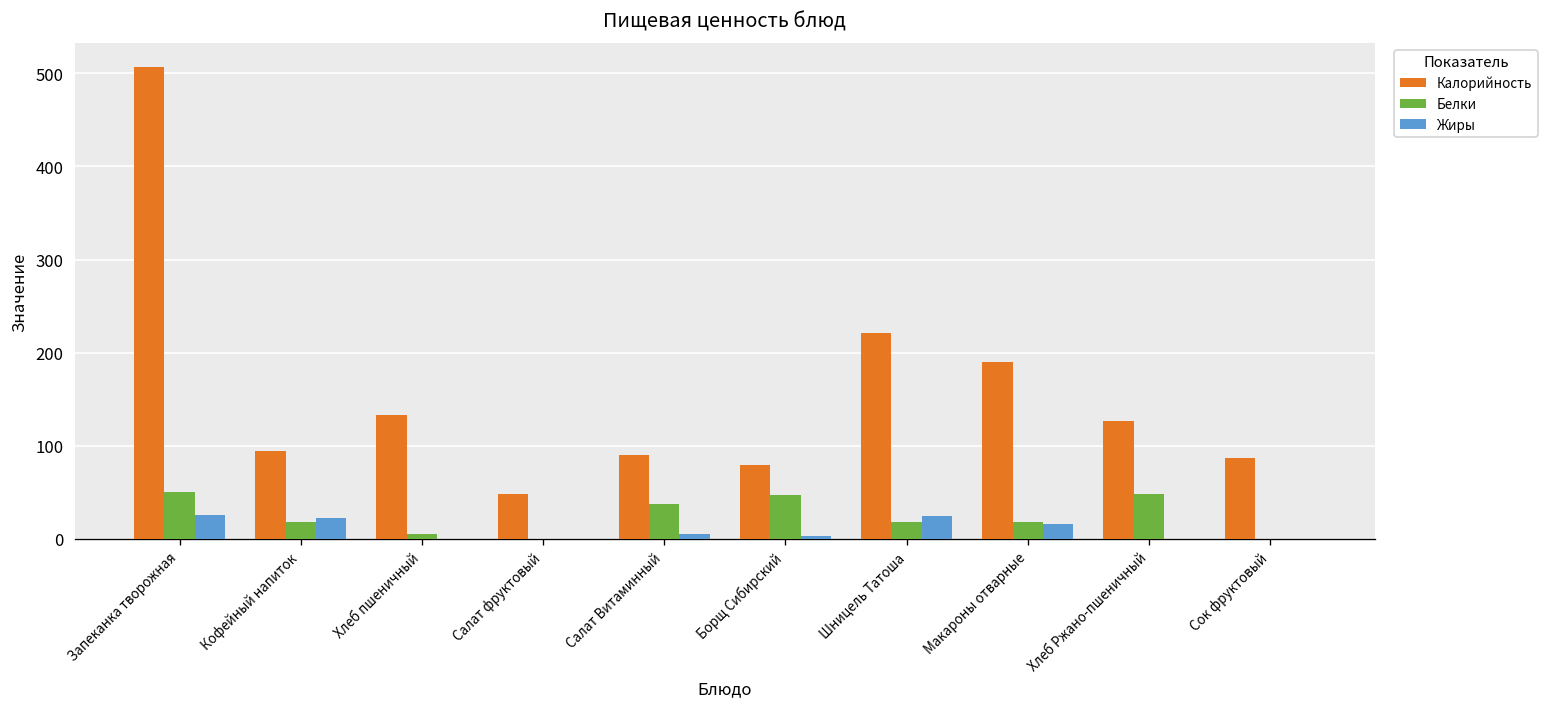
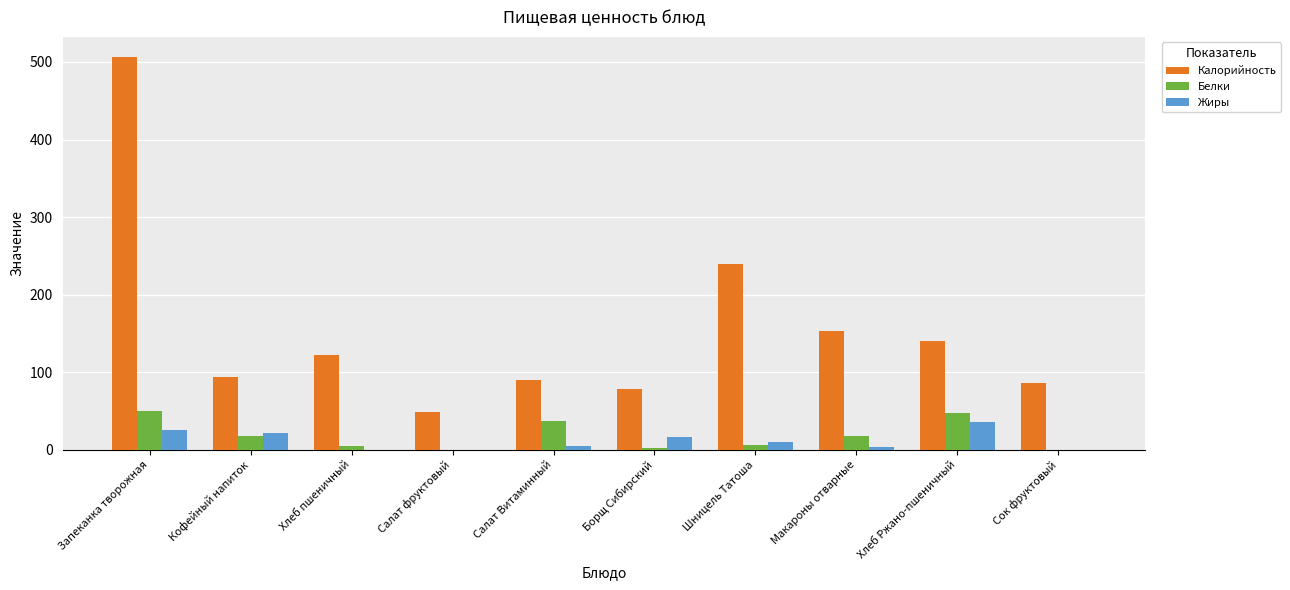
Калорийность, Хлеб пшеничный: 130 -> 120
Белки, Борщ Сибирский: 50 -> 0
Жиры, Борщ Сибирский: 0 -> 20
Калорийность, Шницель Татоша: 220 -> 240
Белки, Шницель Татоша: 20 -> 10
Жиры, Шницель Татоша: 20 -> 10
Калорийность, Макароны отварные: 190 -> 150
Жиры, Макароны отварные: 20 -> 0
Калорийность, Хлеб Ржано-пшеничный: 130 -> 140
Жиры, Хлеб Ржано-пшеничный: 0 -> 40
